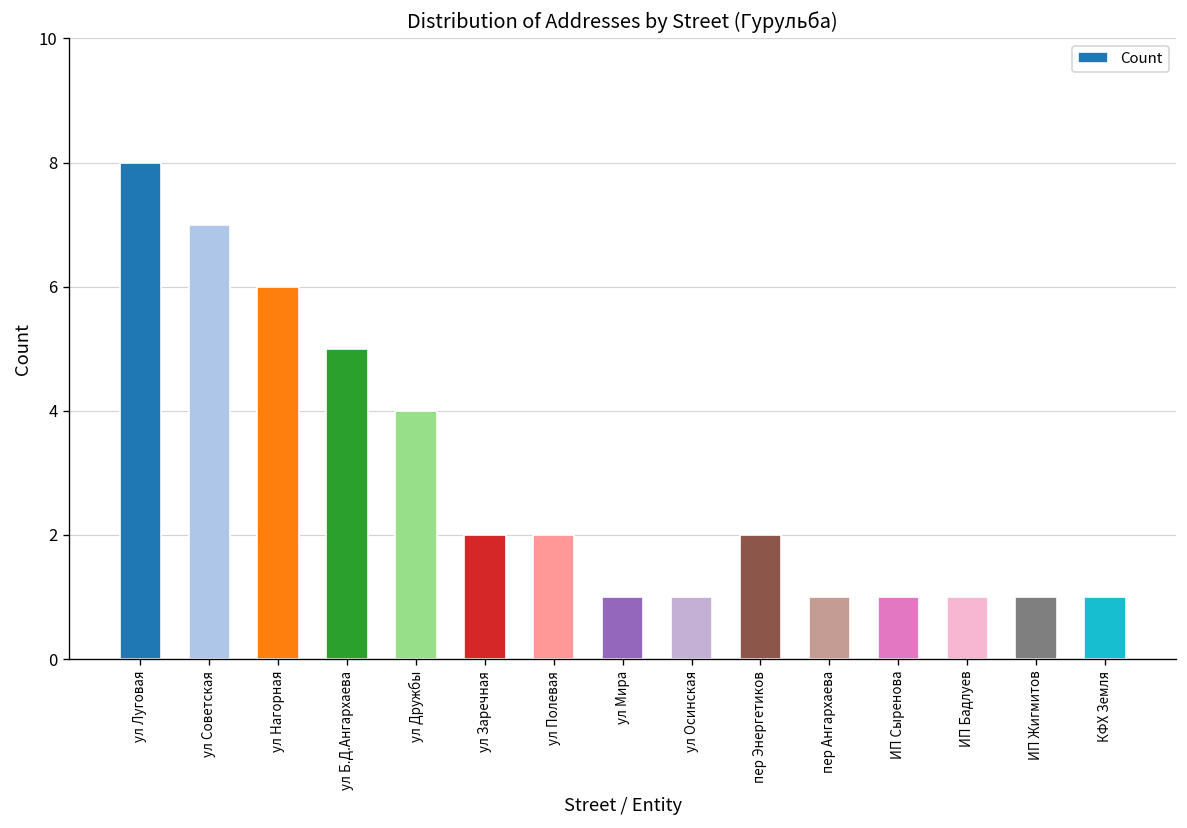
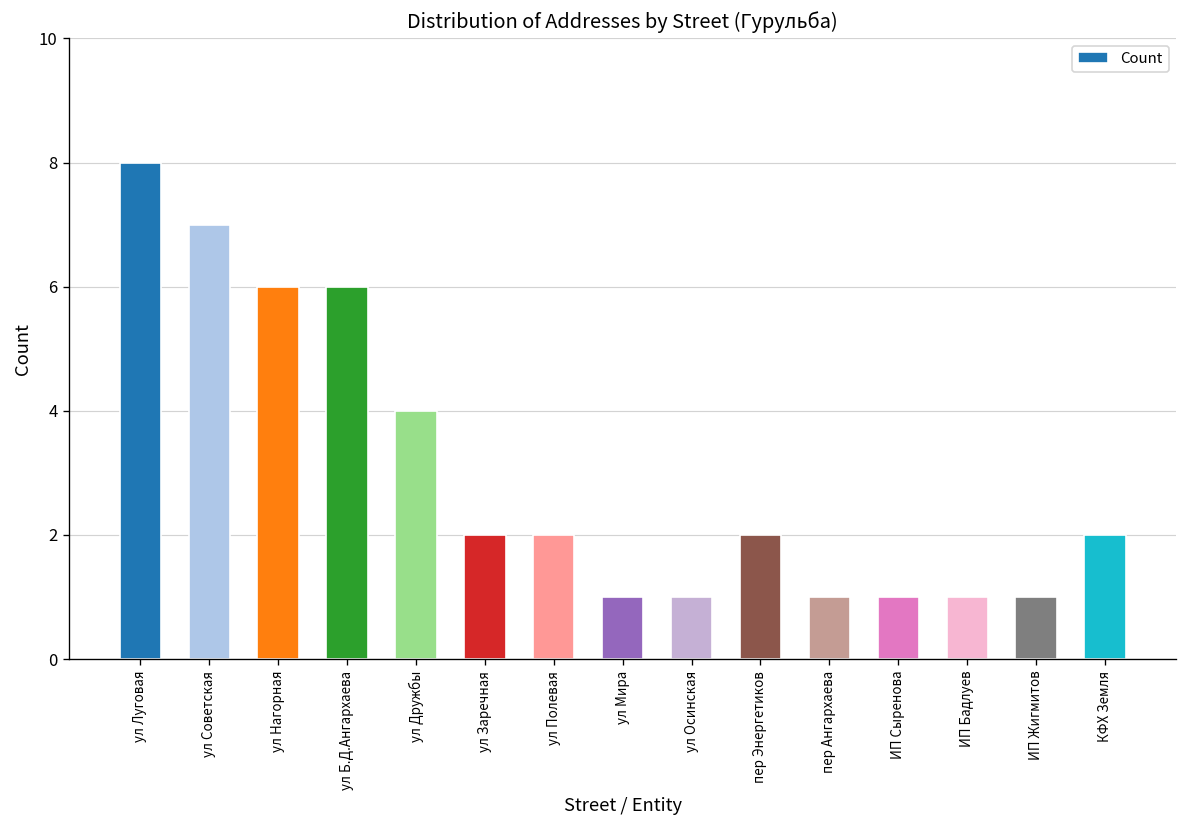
ул Б.Д.Ангархаева: 5 -> 6
КФХ Земля: 1 -> 2
